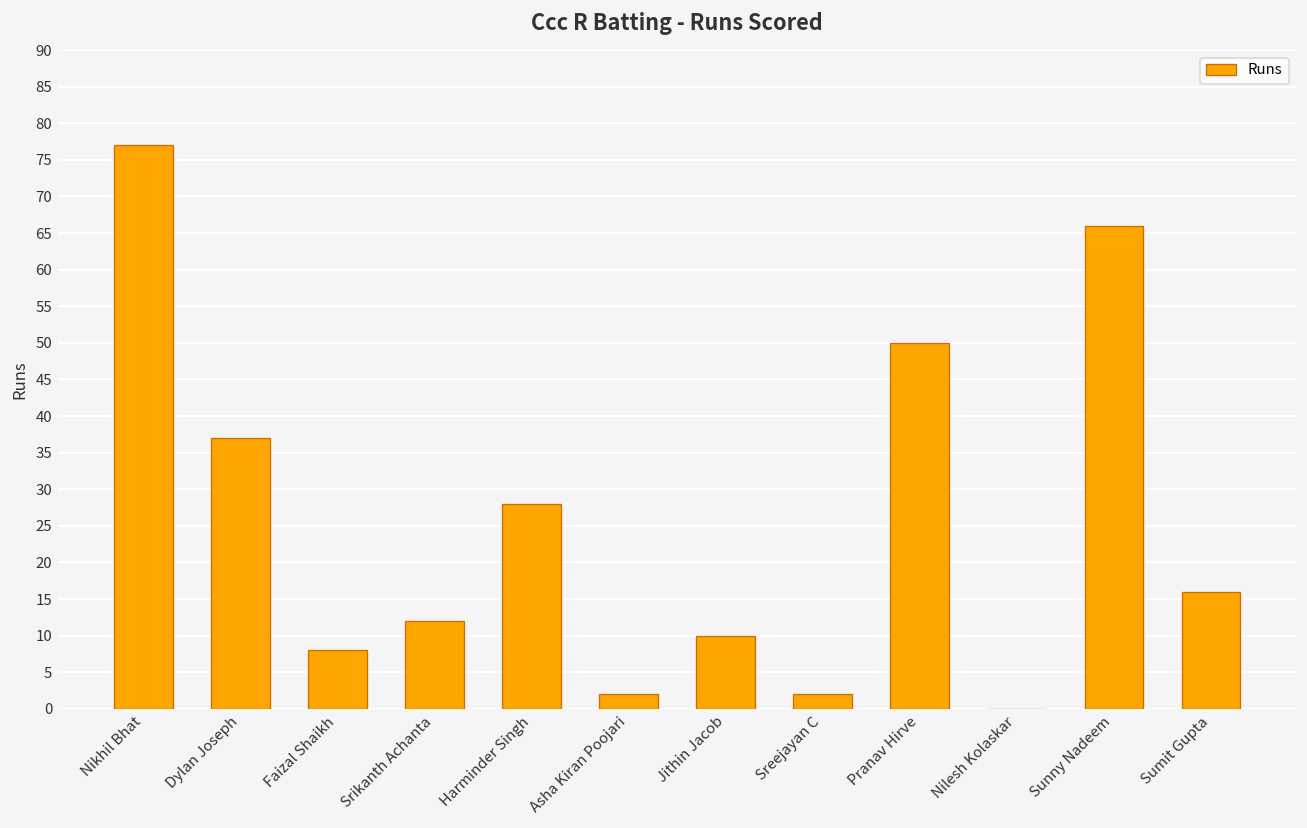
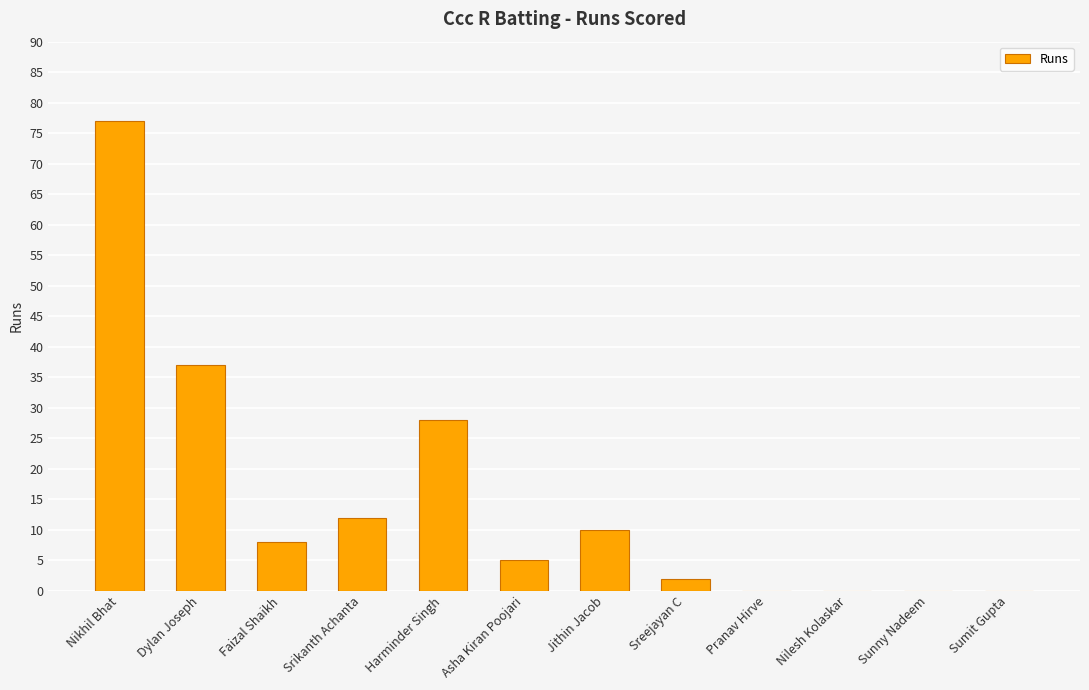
Asha Kiran Poojari: 2 -> 5
Pranav Hirve: 50 -> 0
Sunny Nadeem: 66 -> 0
Sumit Gupta: 16 -> 0
